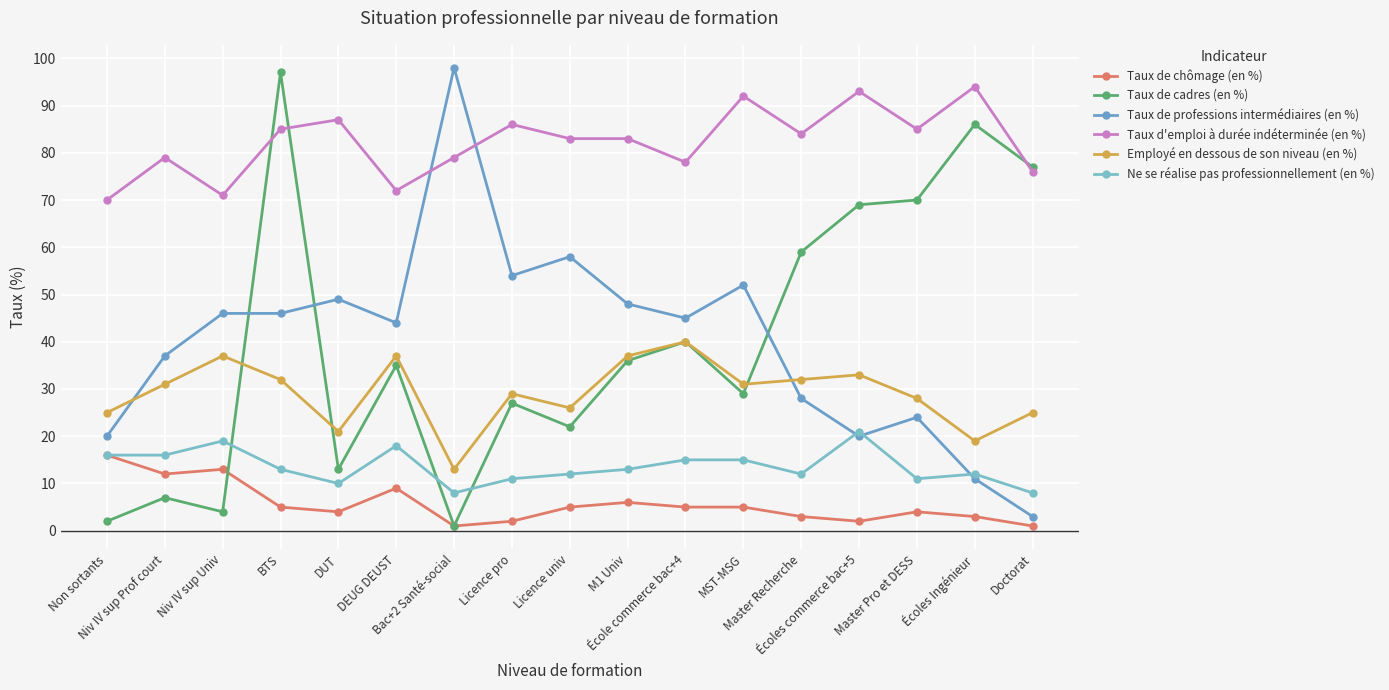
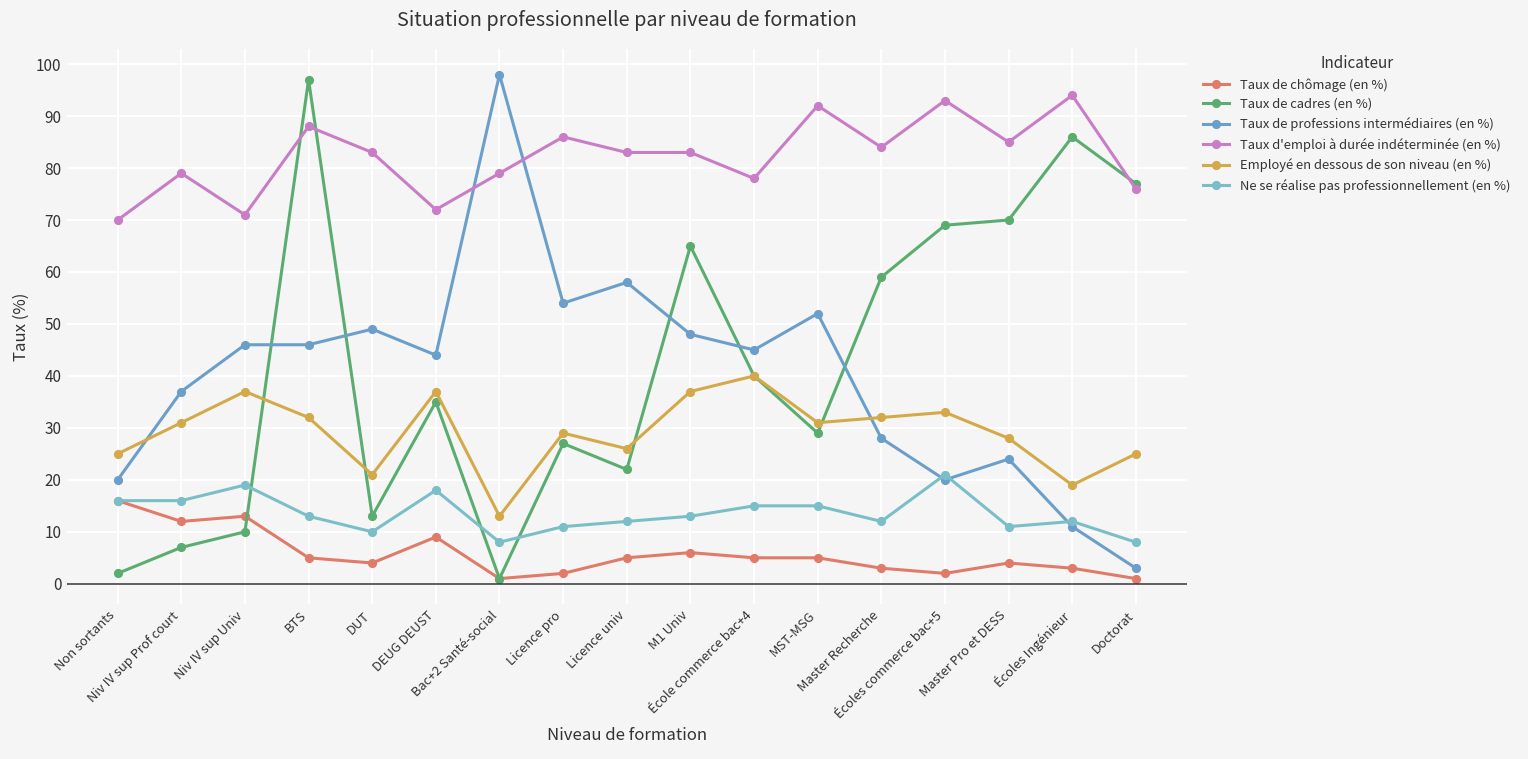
Taux de cadres (en %), Niv IV sup Univ: 4 -> 10
Taux d'emploi à durée indéterminée (en %), BTS: 85 -> 88
Taux d'emploi à durée indéterminée (en %), DUT: 87 -> 83
Taux de cadres (en %), M1 Univ: 36 -> 65
